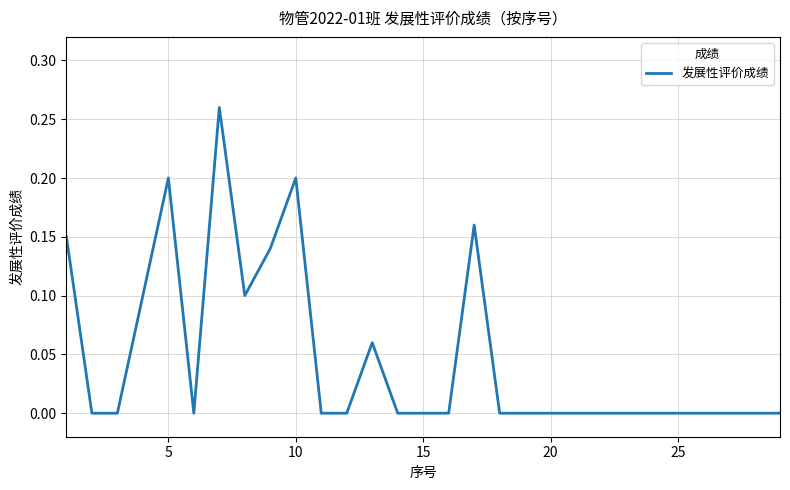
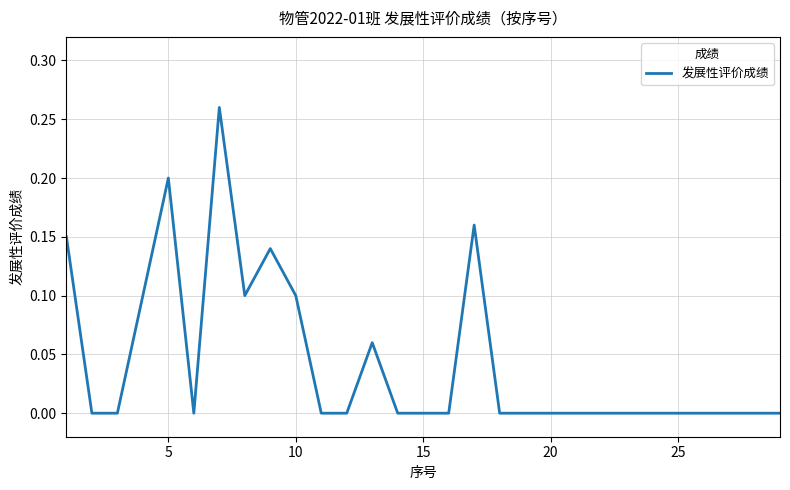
10: 0.2 -> 0.1
